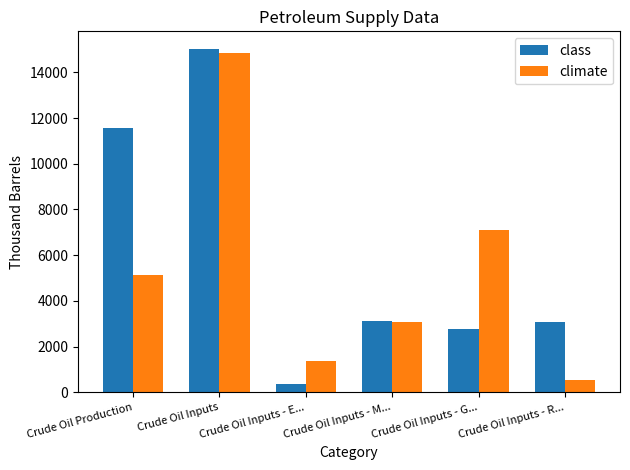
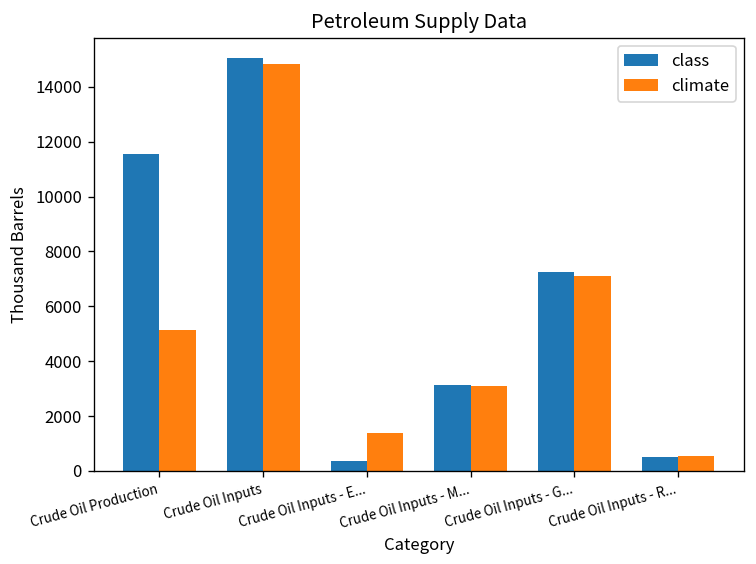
class, Crude Oil Inputs - G...: 2800 -> 7300
class, Crude Oil Inputs - R...: 3100 -> 500
